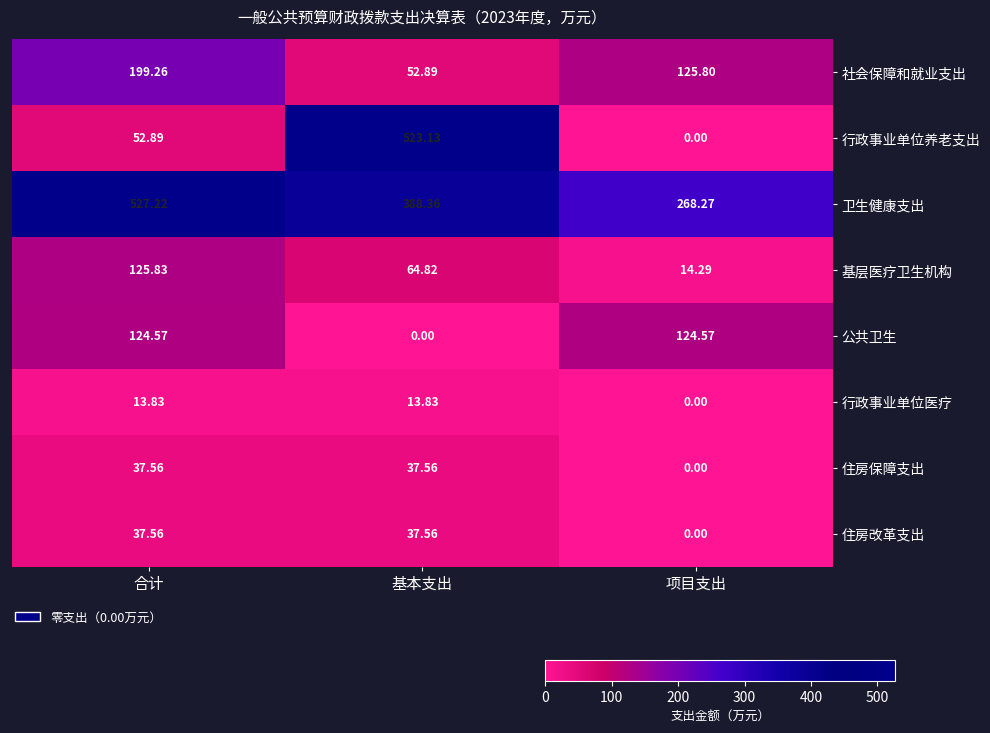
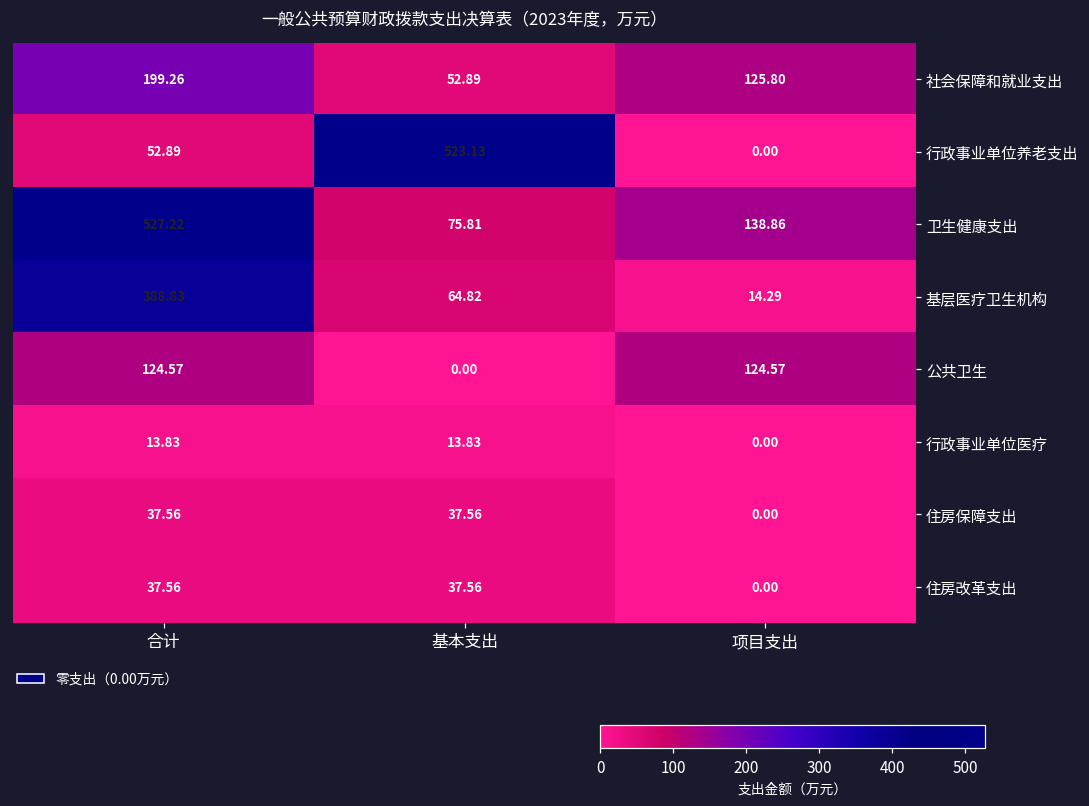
卫生健康支出, 基本支出: 388.36 -> 75.81
卫生健康支出, 项目支出: 268.27 -> 138.86
基层医疗卫生机构, 合计: 125.83 -> 388.83
